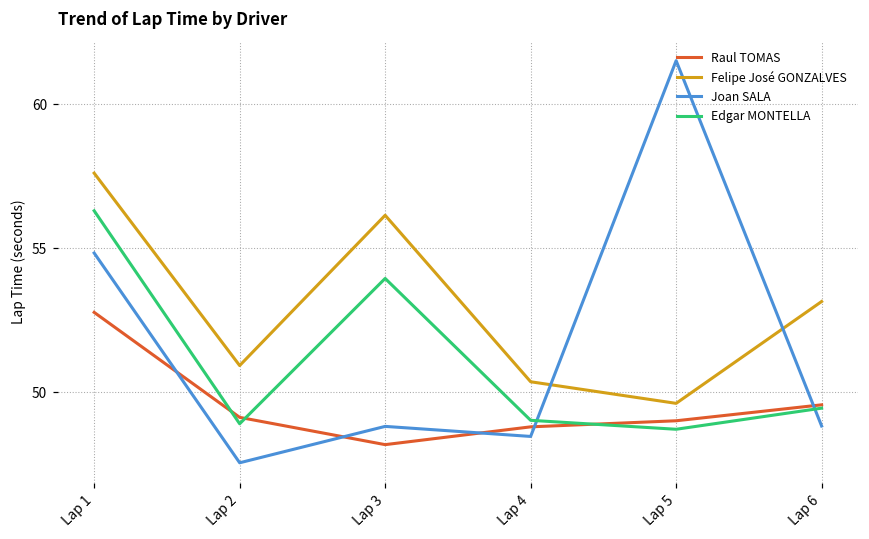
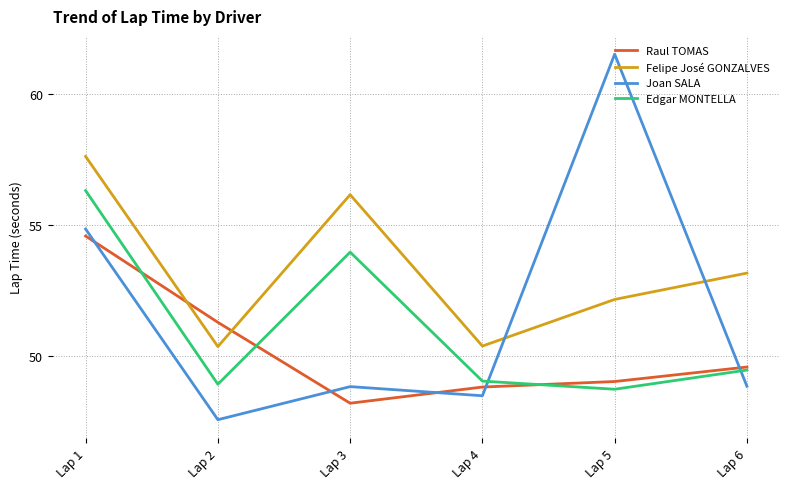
Raul TOMAS, Lap 1: 52.8 -> 54.6
Raul TOMAS, Lap 2: 49.1 -> 51.3
Felipe José GONZALVES, Lap 2: 50.9 -> 50.3
Felipe José GONZALVES, Lap 5: 49.6 -> 52.1
